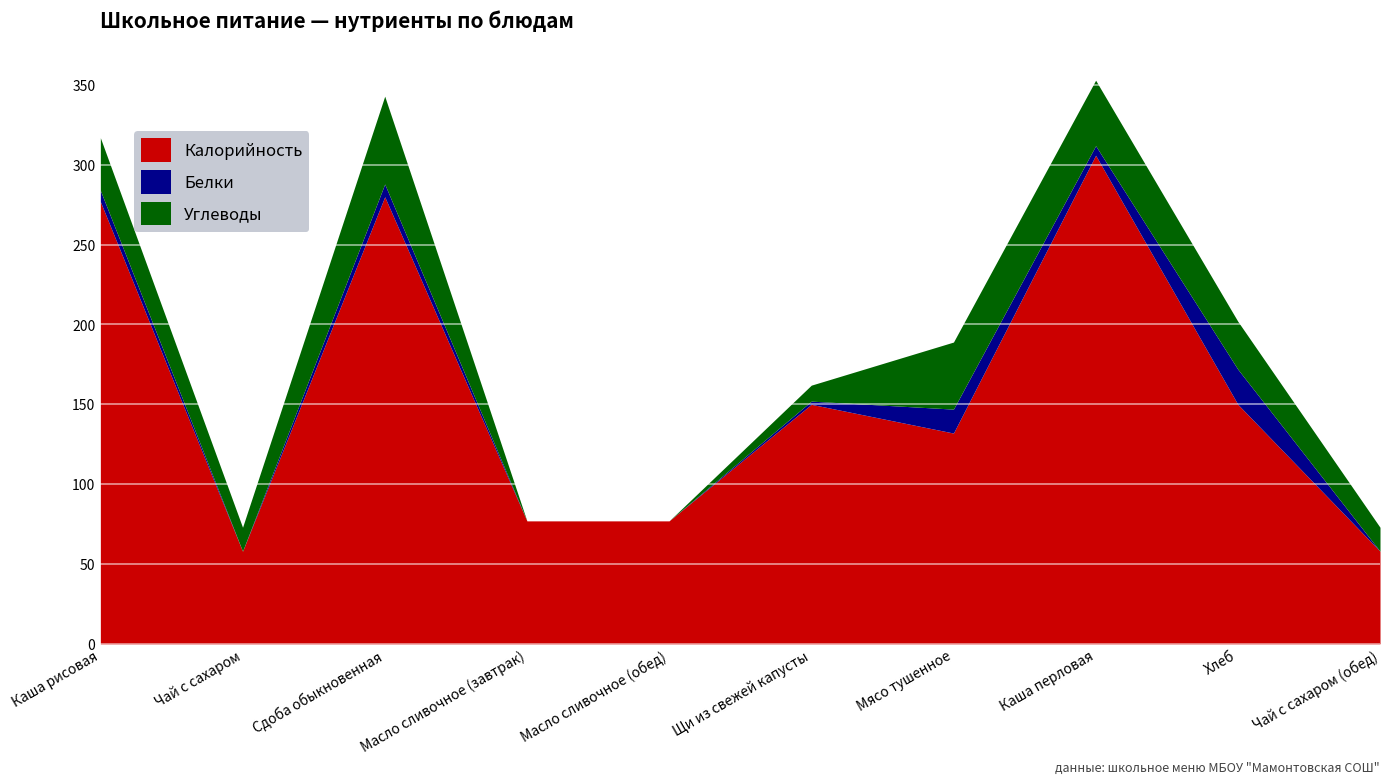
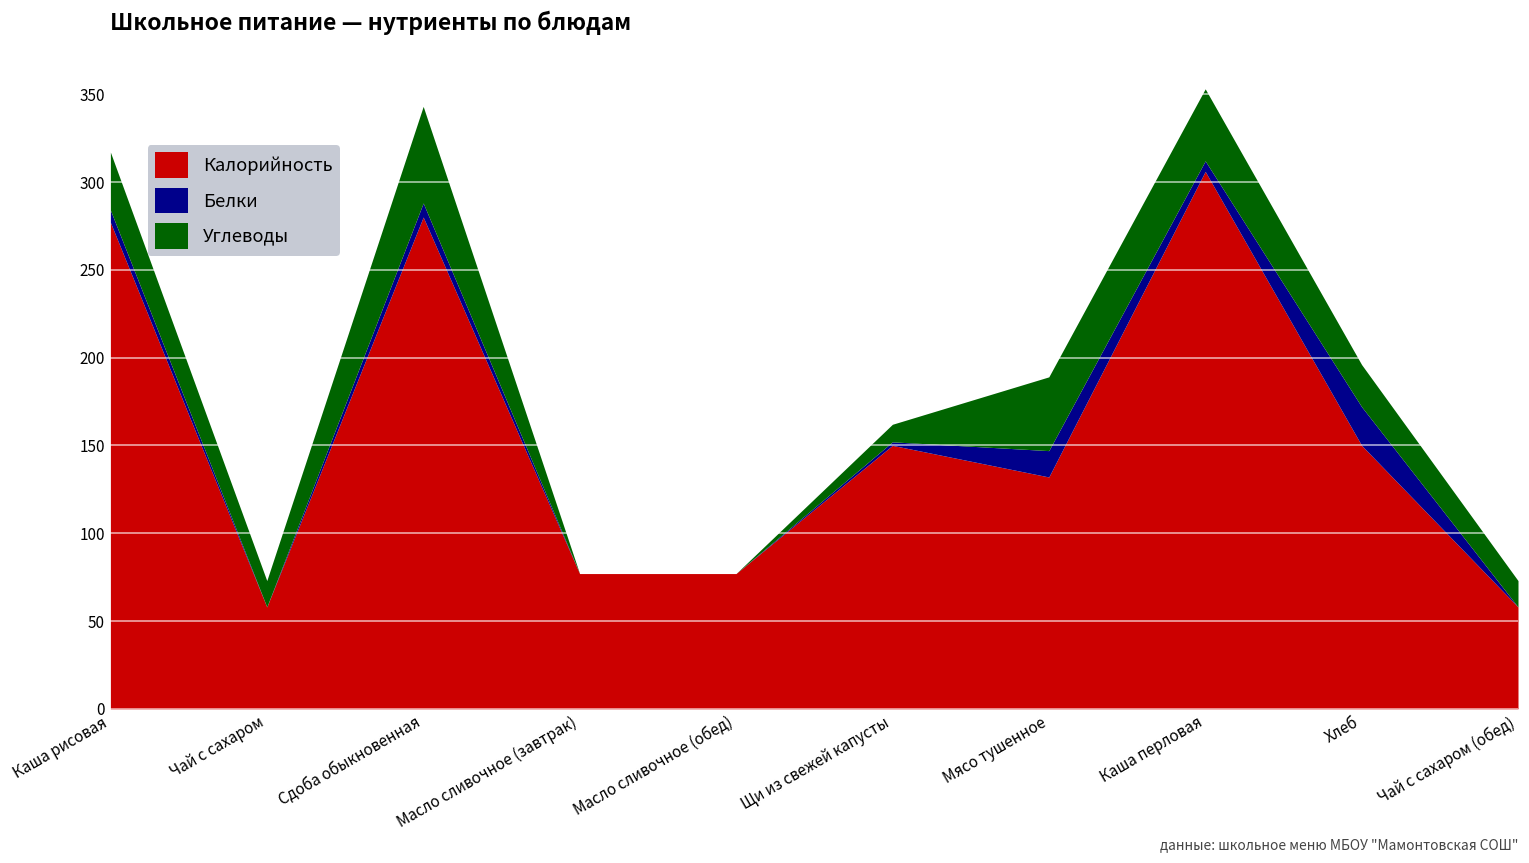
Углеводы, Хлеб: 30 -> 24
